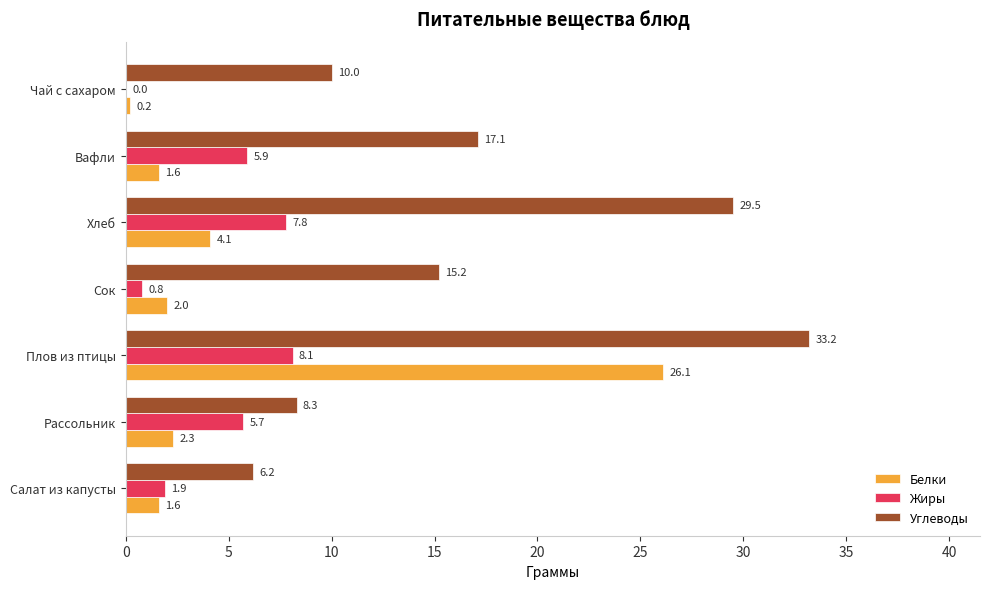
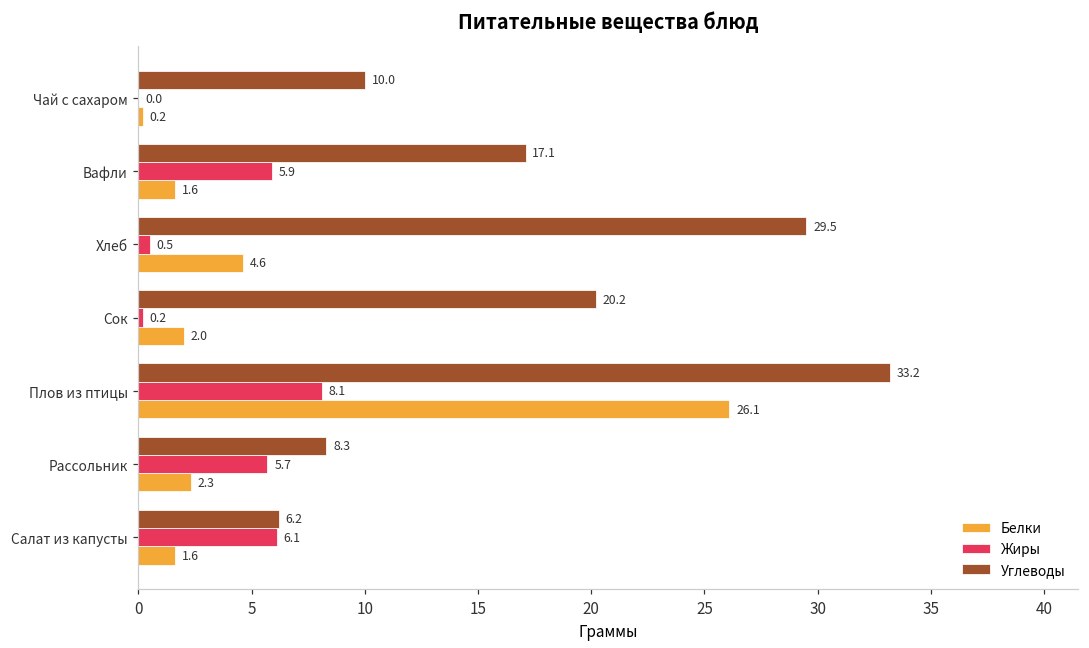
Жиры, Хлеб: 7.8 -> 0.5
Белки, Хлеб: 4.1 -> 4.6
Углеводы, Сок: 15.2 -> 20.2
Жиры, Сок: 0.8 -> 0.2
Жиры, Салат из капусты: 1.9 -> 6.1
